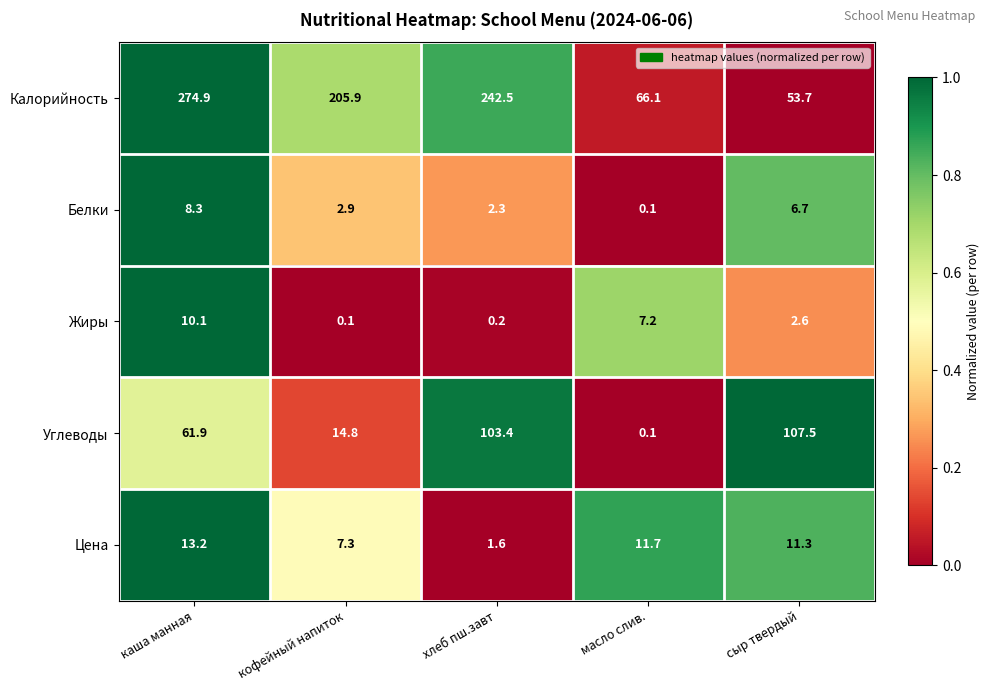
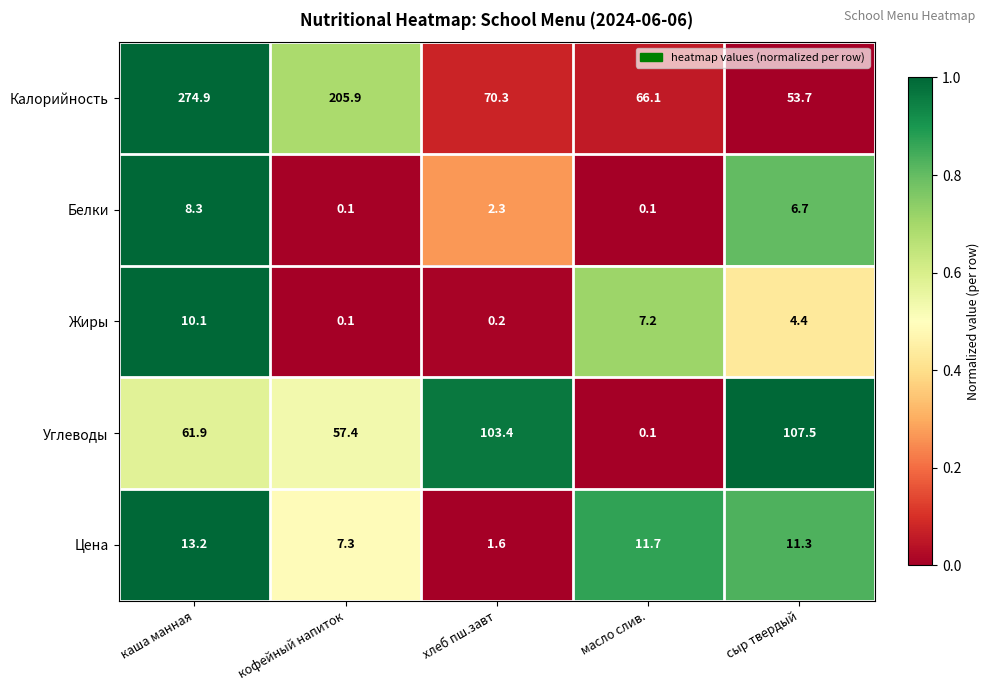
Калорийность, хлеб пш.завт: 242.5 -> 70.3
Белки, кофейный напиток: 2.9 -> 0.1
Жиры, сыр твердый: 2.6 -> 4.4
Углеводы, кофейный напиток: 14.8 -> 57.4
